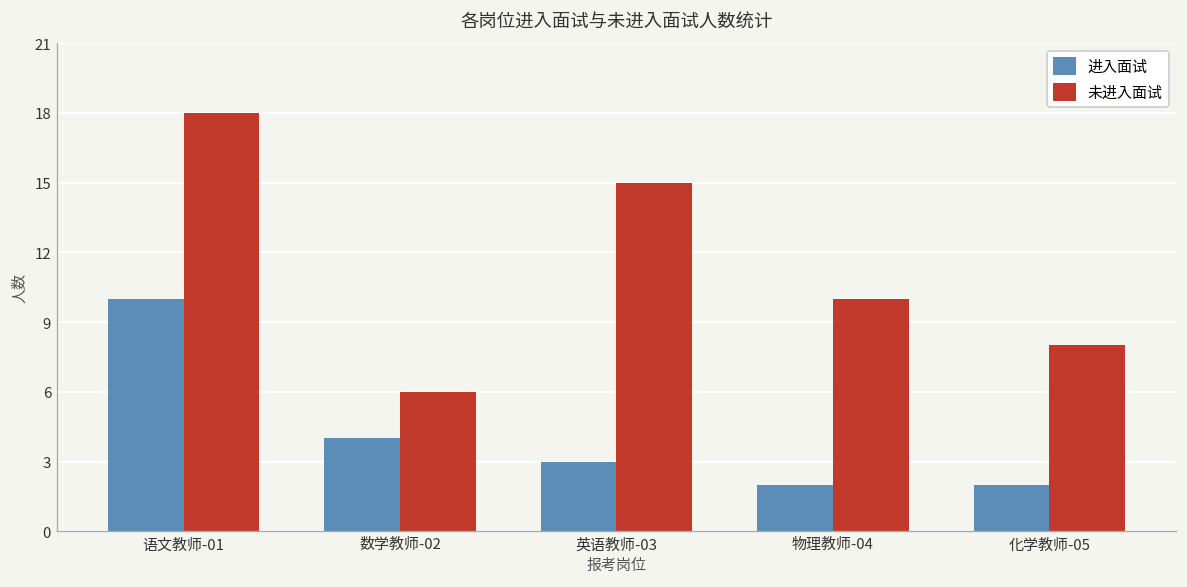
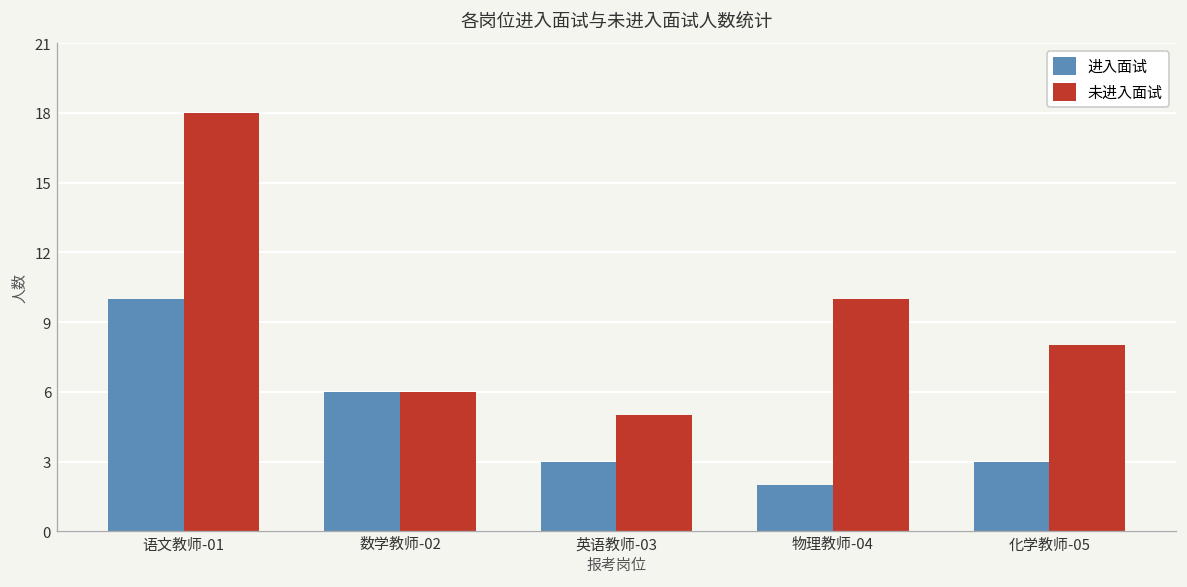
进入面试, 数学教师-02: 4 -> 6
未进入面试, 英语教师-03: 15 -> 5
进入面试, 化学教师-05: 2 -> 3
